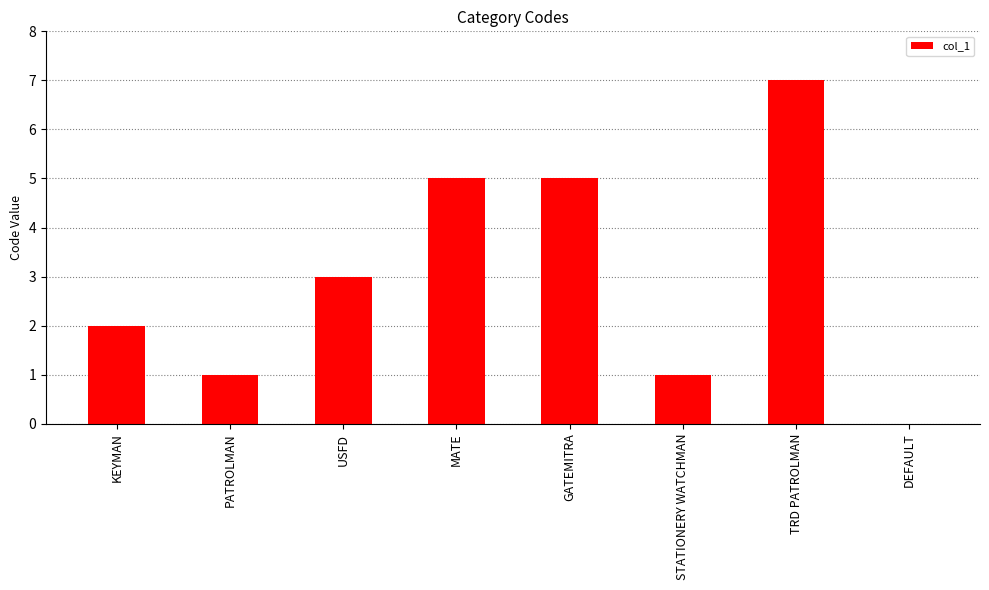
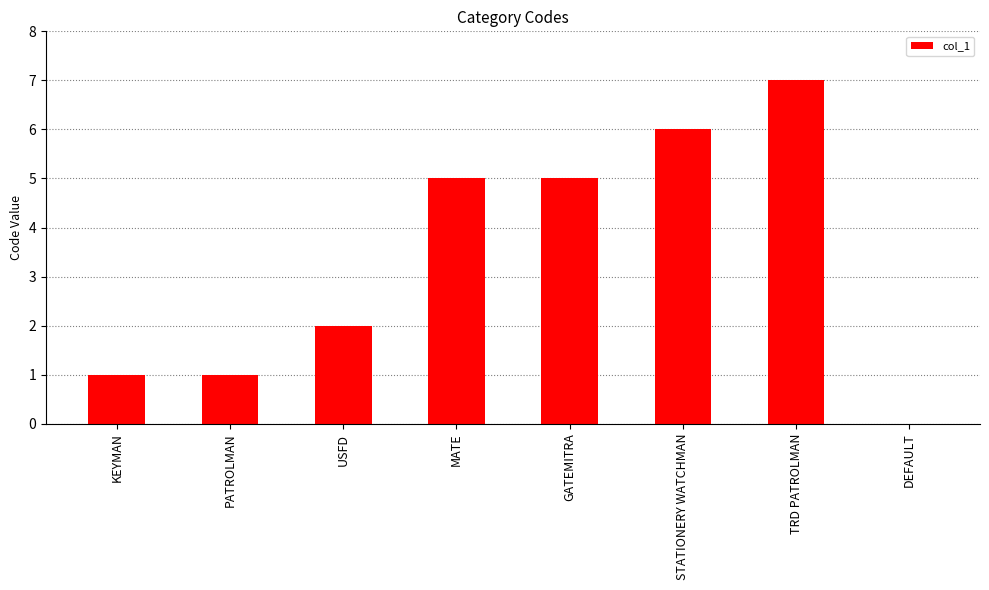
KEYMAN: 2 -> 1
USFD: 3 -> 2
STATIONERY WATCHMAN: 1 -> 6
